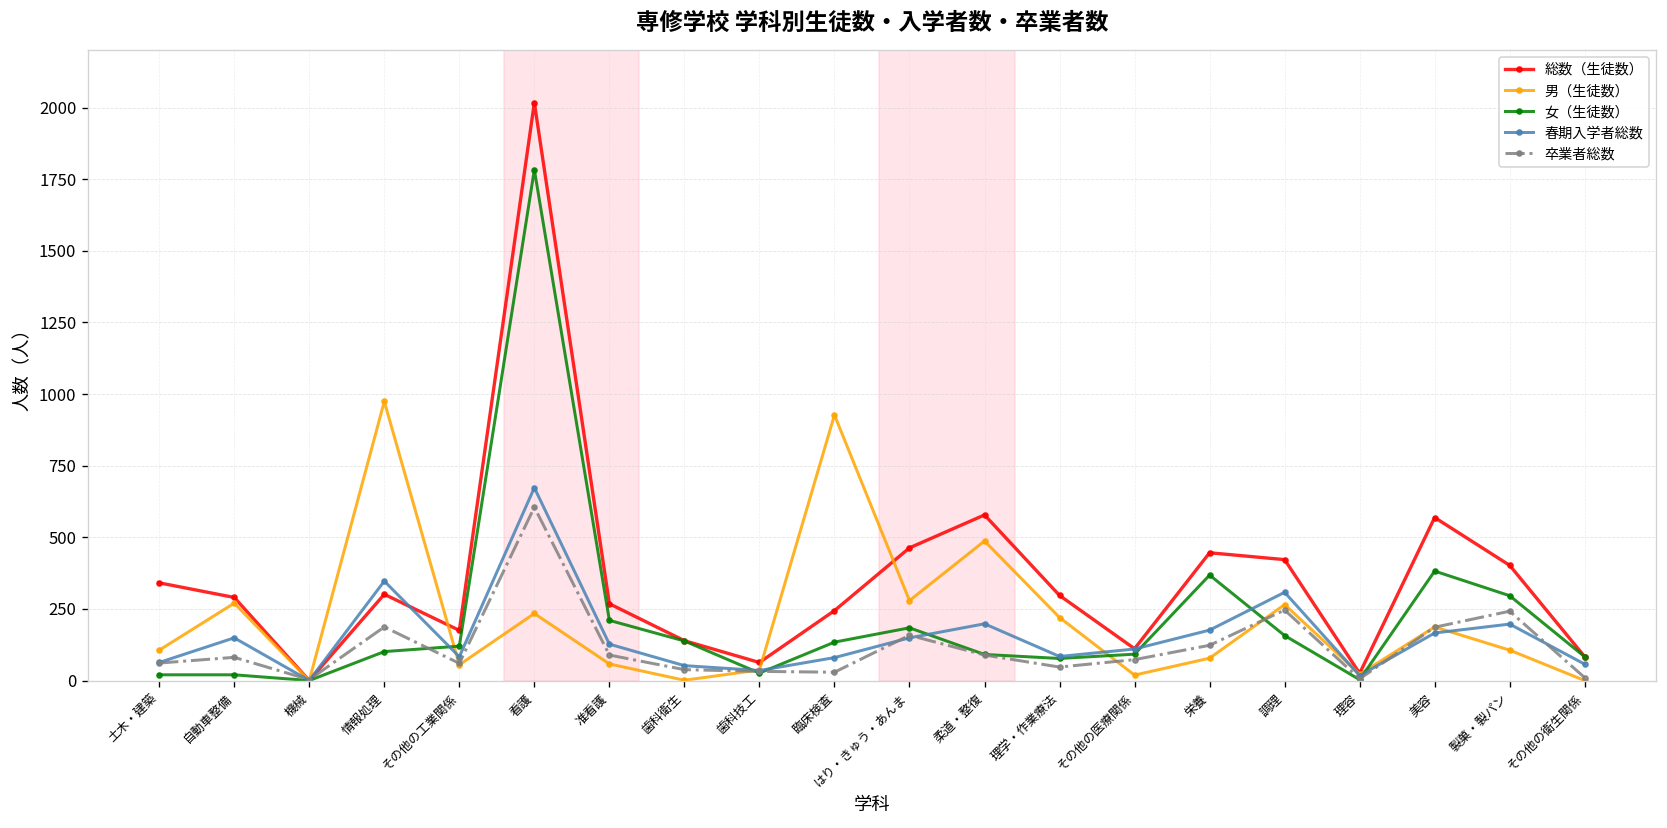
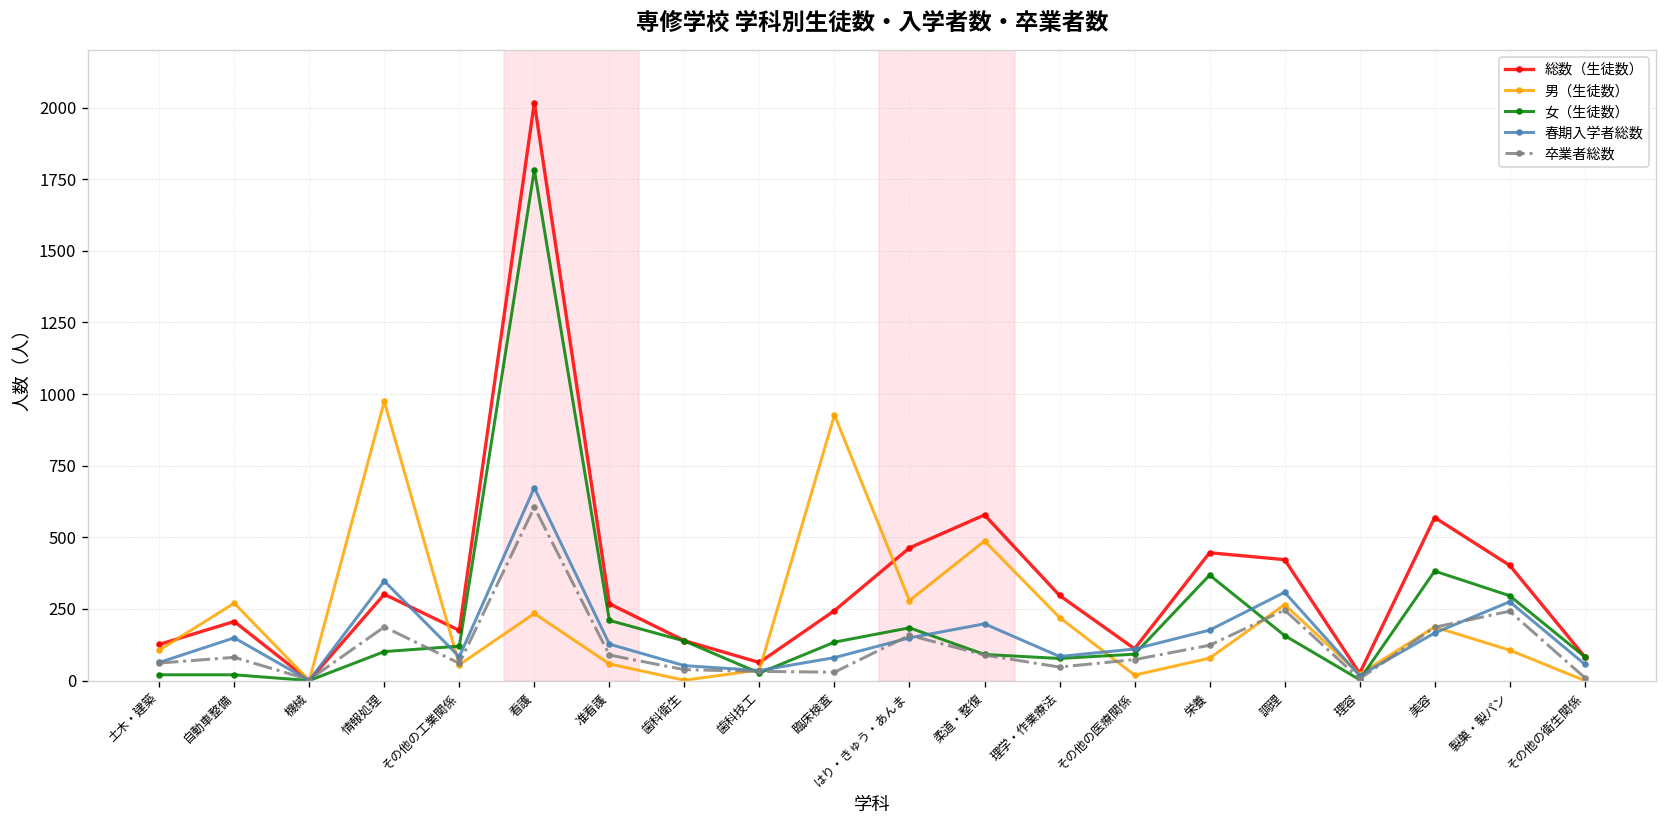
総数（生徒数）, 土木・建築: 340 -> 130
総数（生徒数）, 自動車整備: 290 -> 210
春期入学者総数, 製菓・製パン: 200 -> 280
